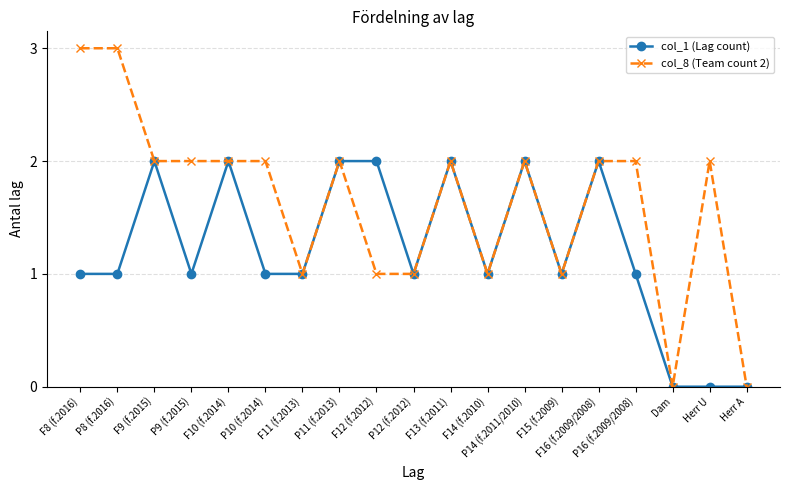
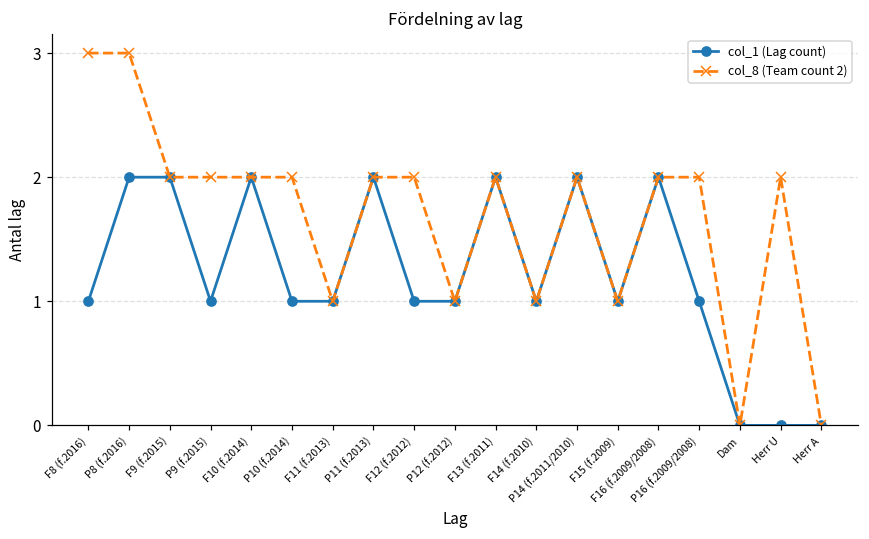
col_1 (Lag count), P8 (f.2016): 1 -> 2
col_1 (Lag count), F12 (f.2012): 2 -> 1
col_8 (Team count 2), F12 (f.2012): 1 -> 2
